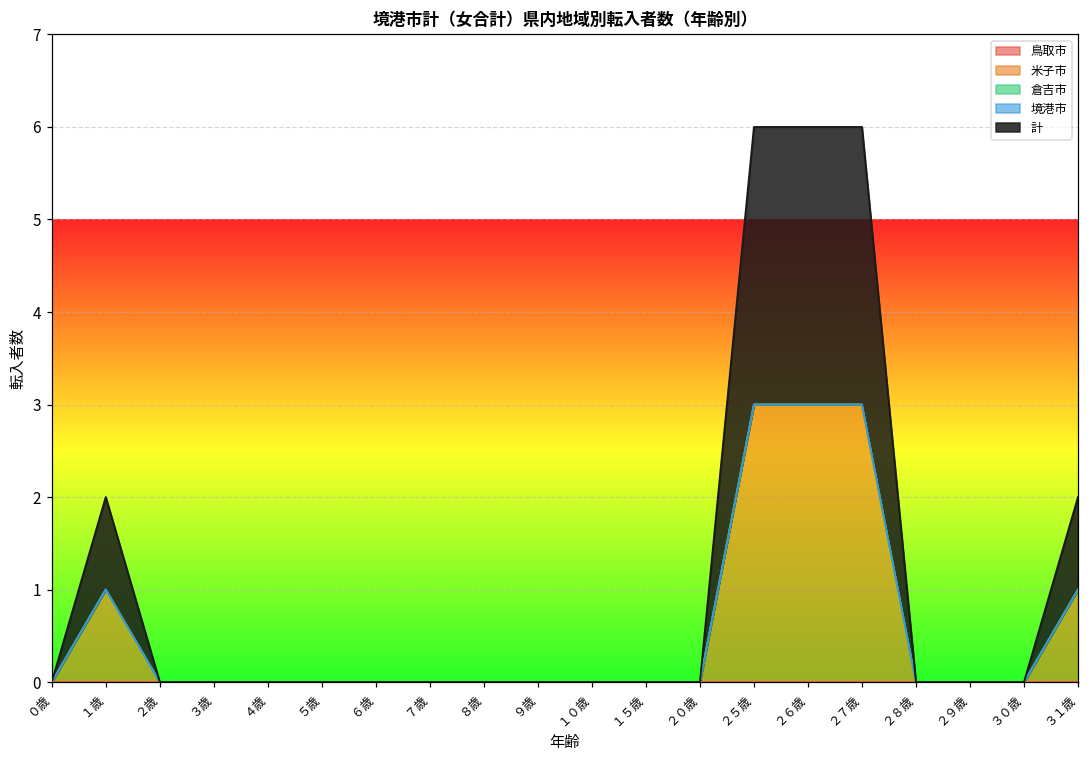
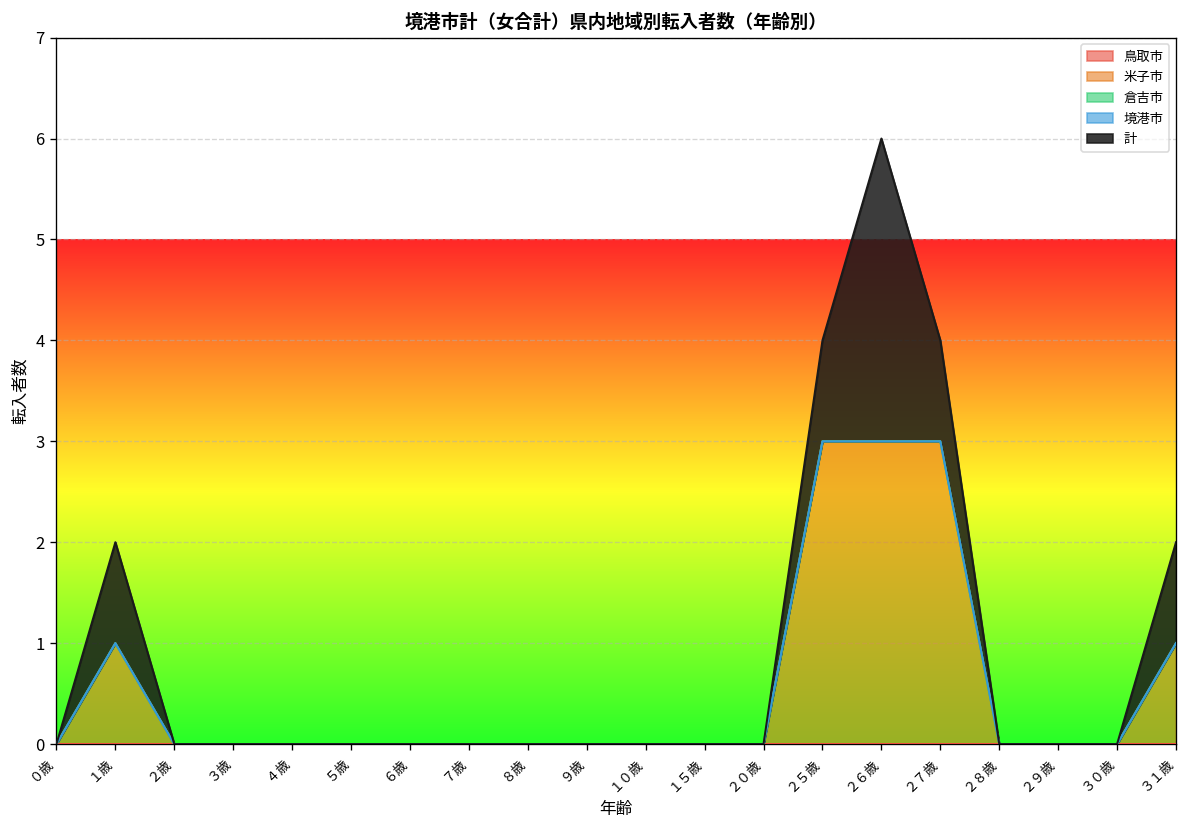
計, ２５歳: 3 -> 1
計, ２７歳: 3 -> 1
